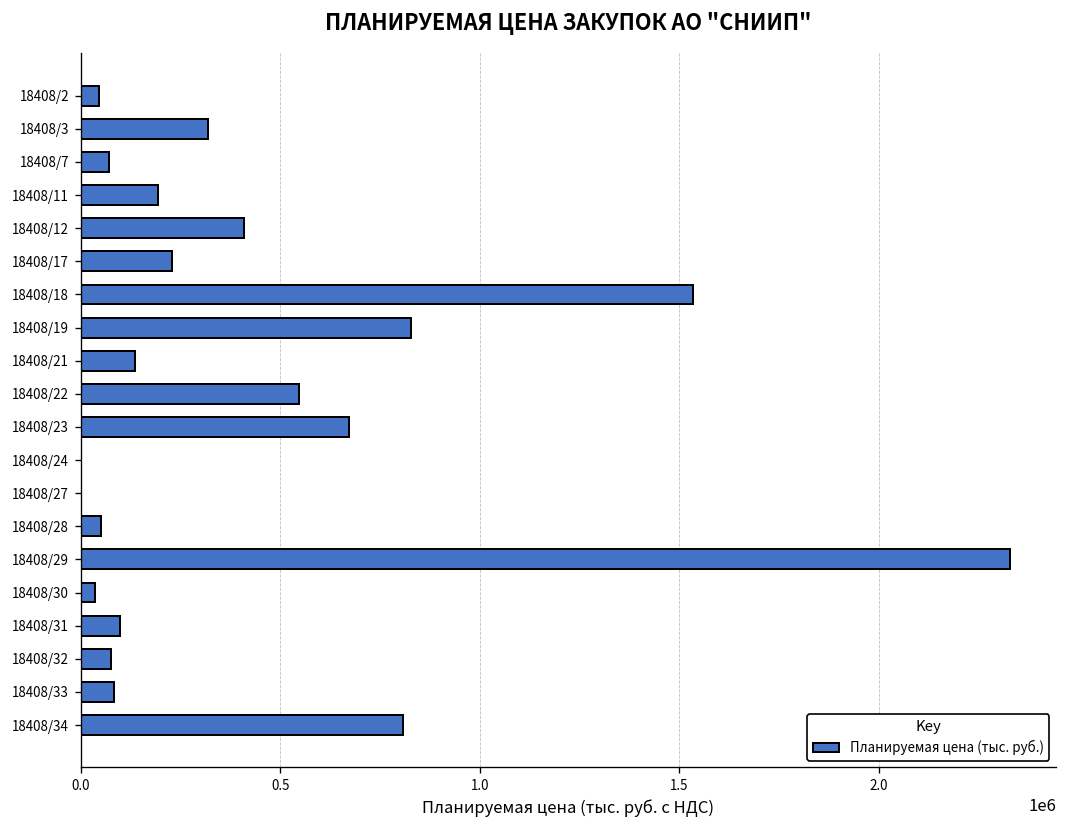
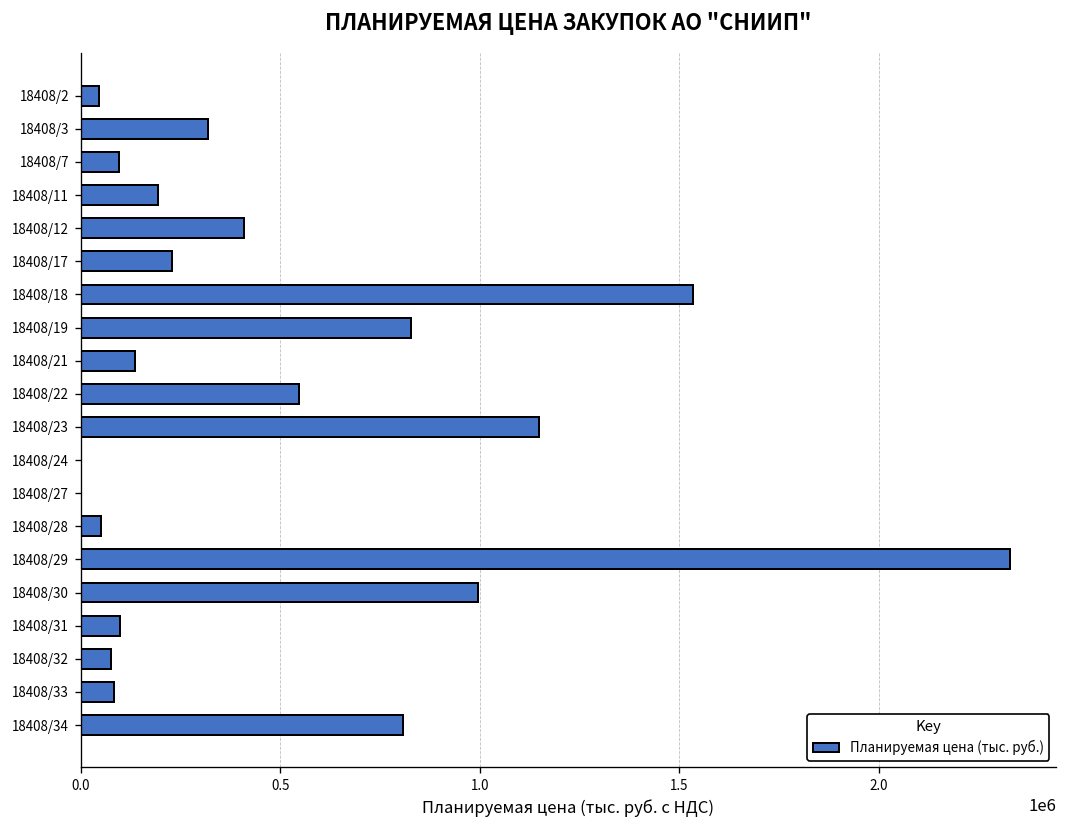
18408/7: 70000 -> 100000
18408/23: 670000 -> 1150000
18408/30: 40000 -> 1000000
